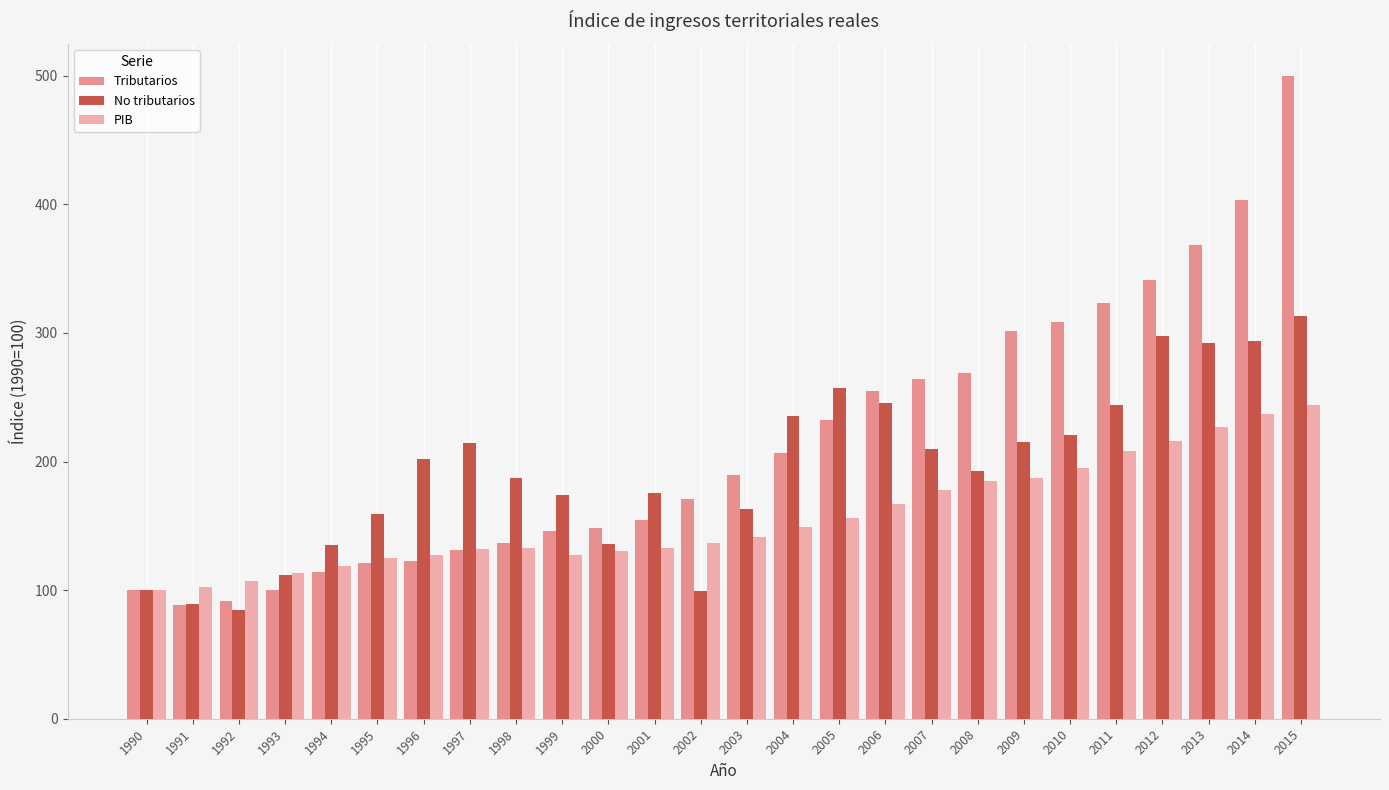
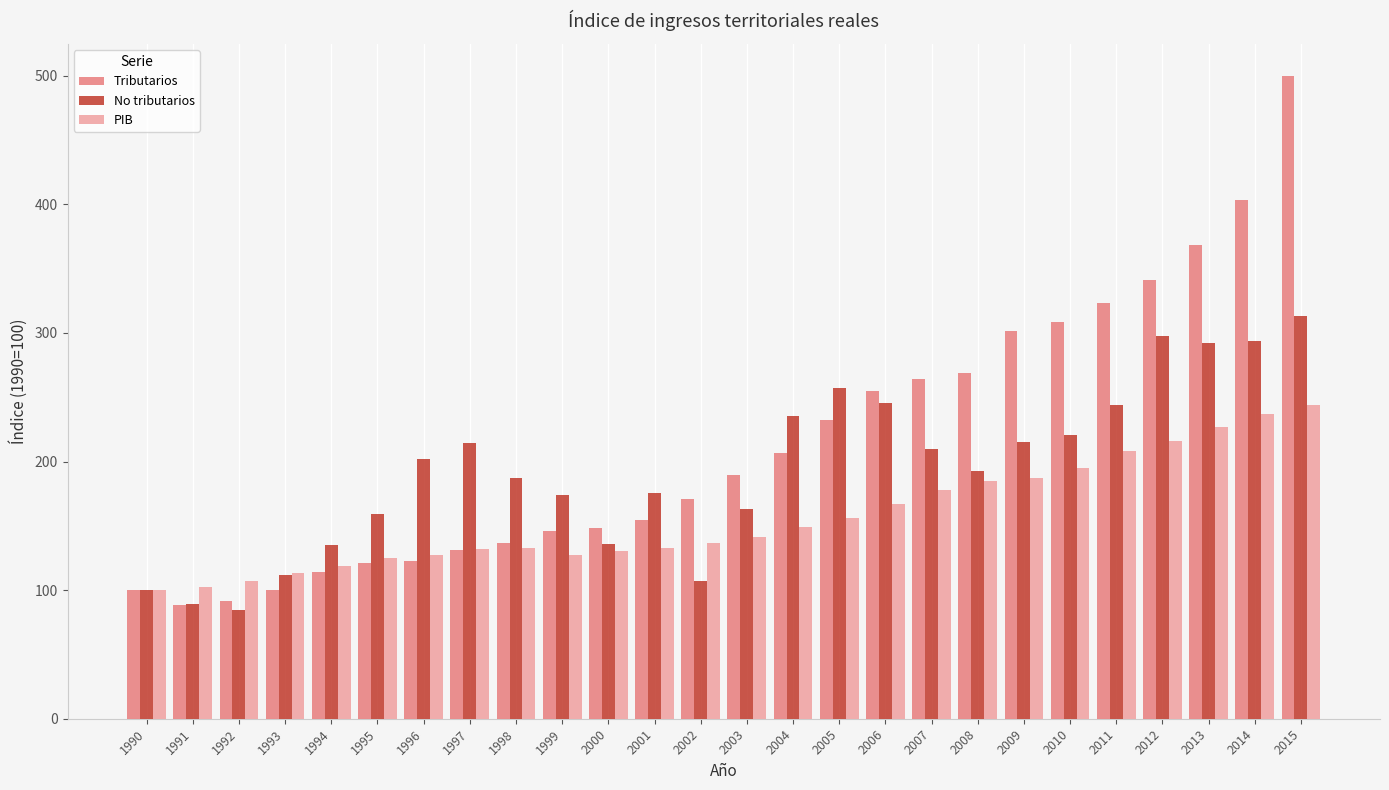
No tributarios, 2002: 99 -> 107
